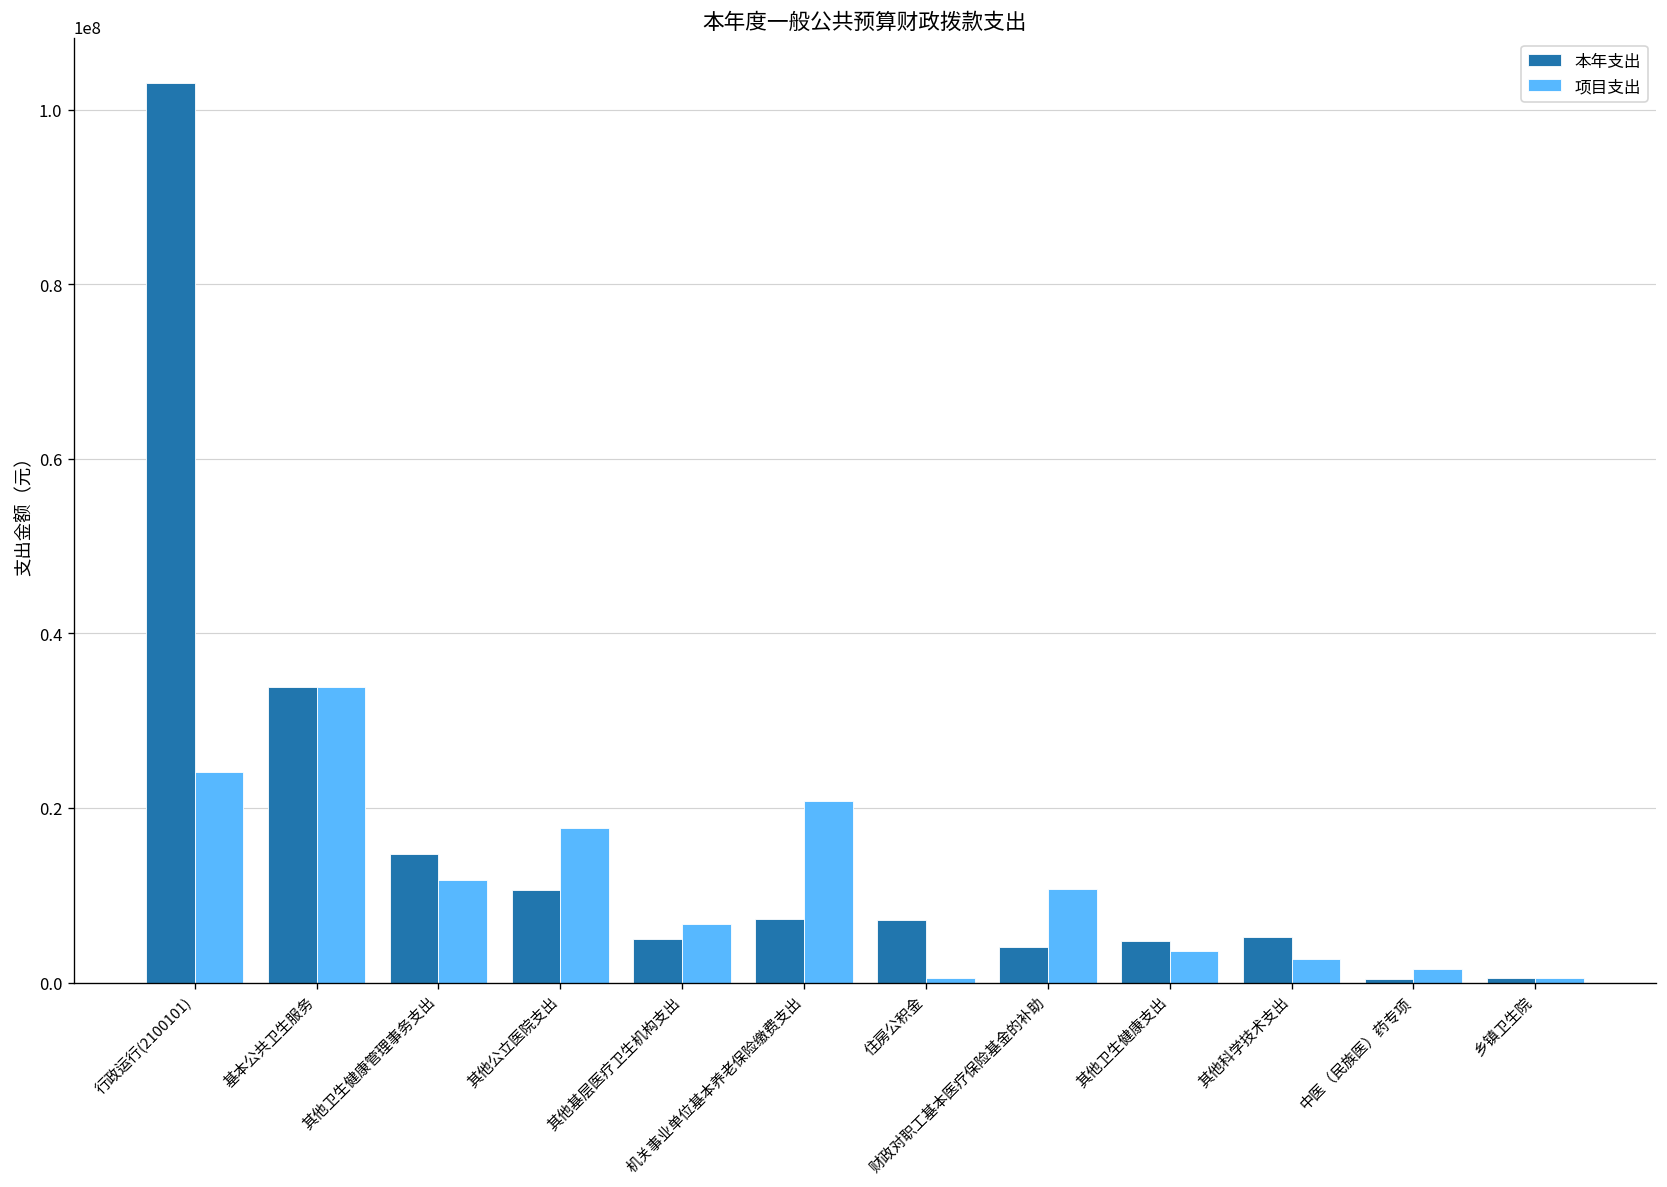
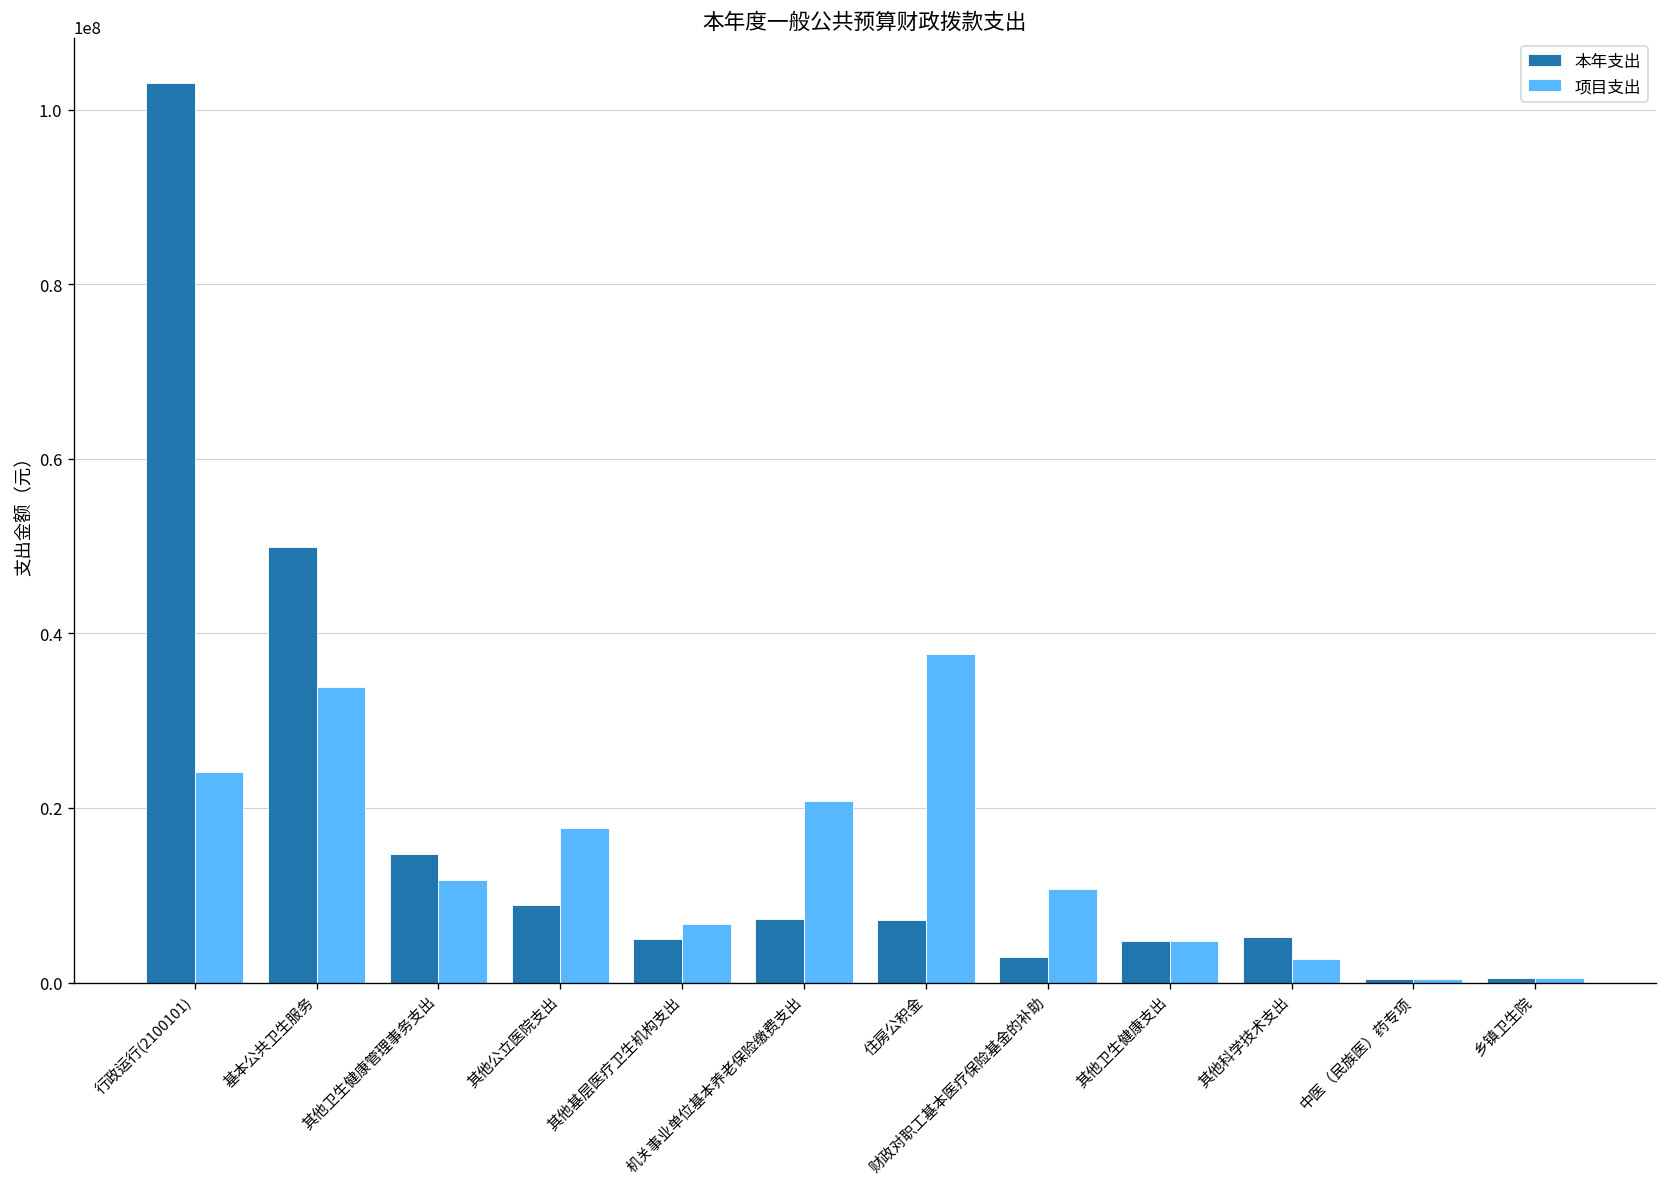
本年支出, 基本公共卫生服务: 34000000 -> 50000000
本年支出, 其他公立医院支出: 11000000 -> 9000000
项目支出, 住房公积金: 1000000 -> 38000000
本年支出, 财政对职工基本医疗保险基金的补助: 4000000 -> 3000000
项目支出, 其他卫生健康支出: 4000000 -> 5000000
项目支出, 中医（民族医）药专项: 2000000 -> 0
